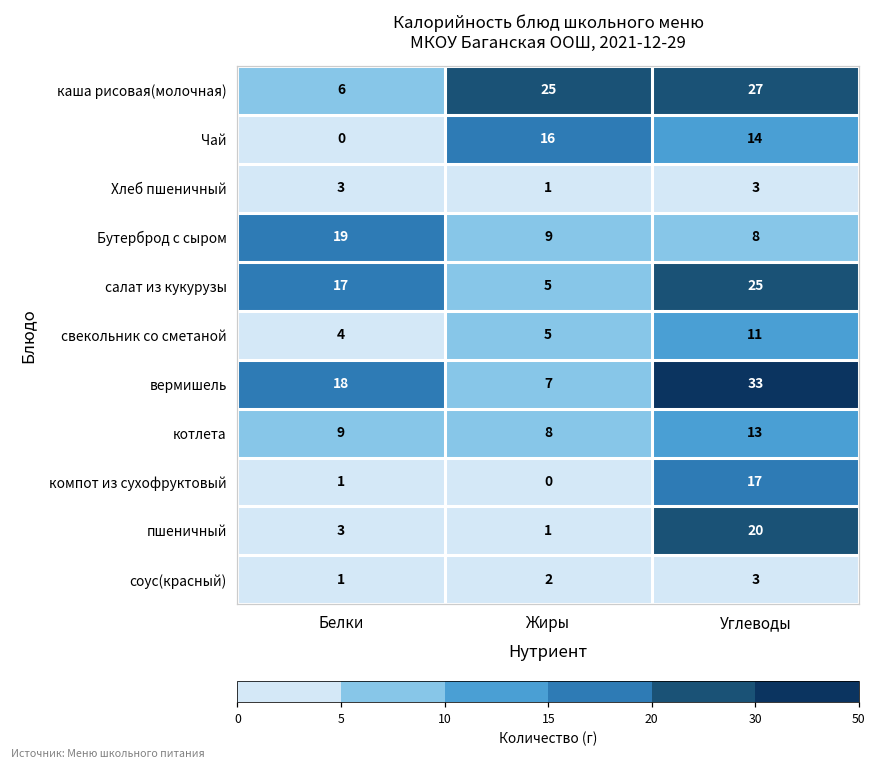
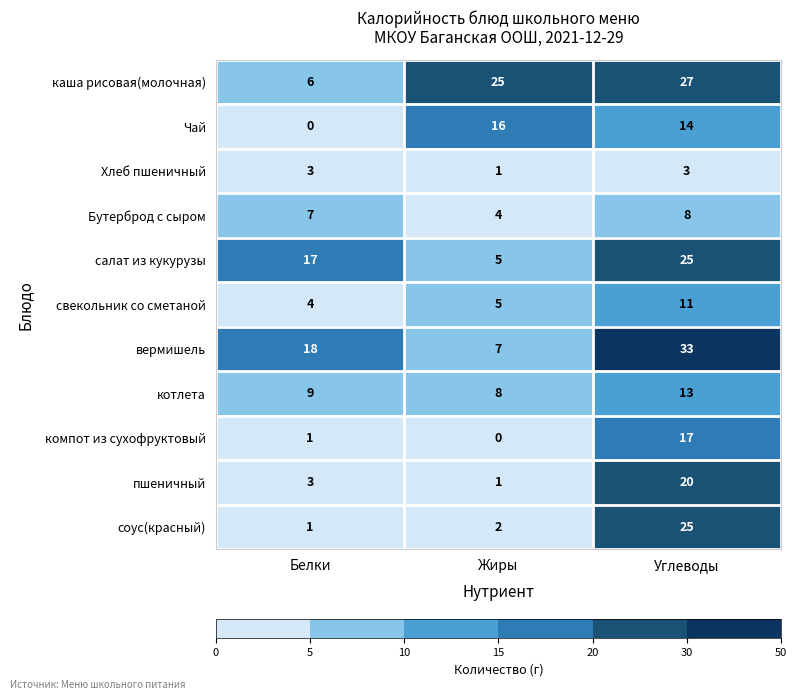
Бутерброд с сыром, Белки: 19 -> 7
Бутерброд с сыром, Жиры: 9 -> 4
соус(красный), Углеводы: 3 -> 25
